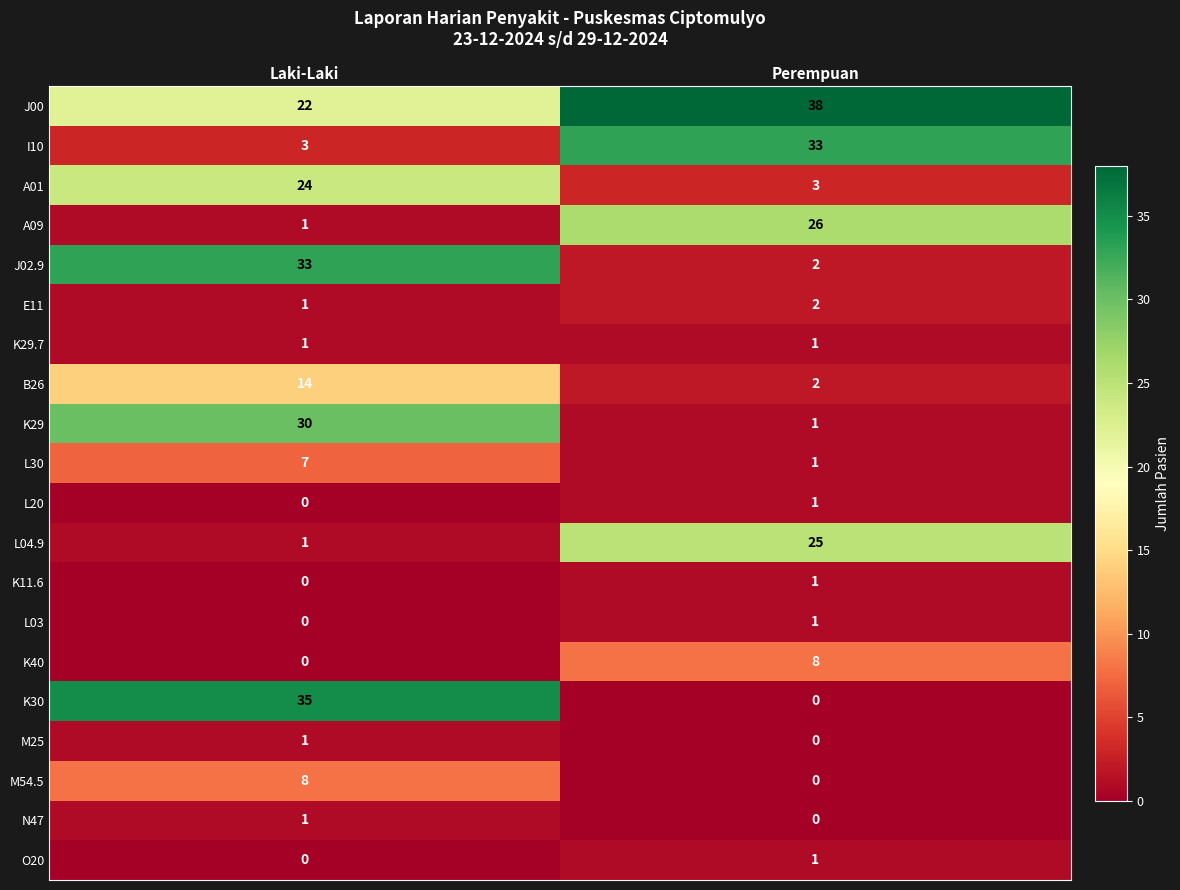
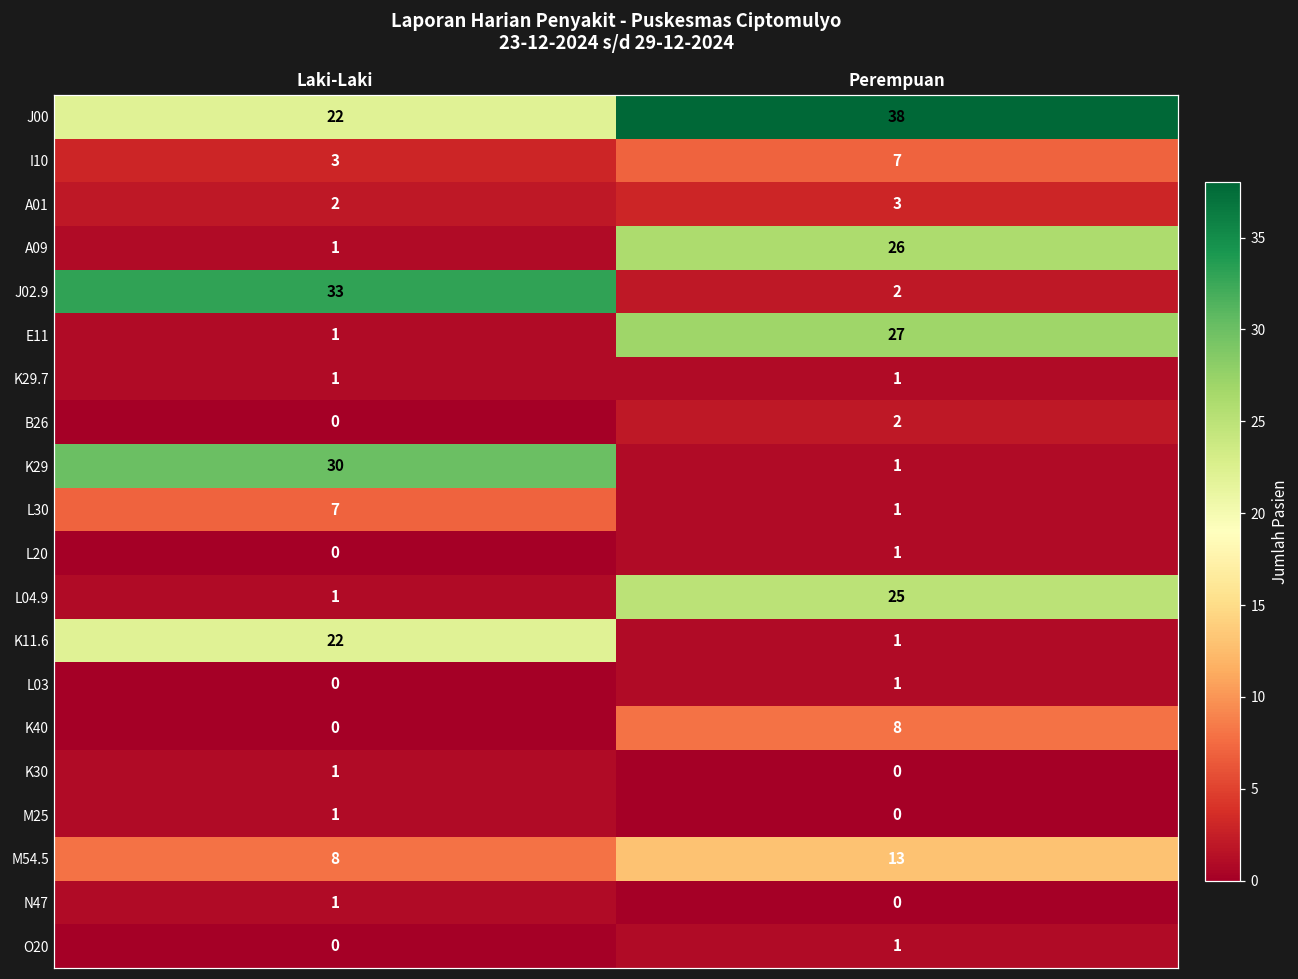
I10, Perempuan: 33 -> 7
A01, Laki-Laki: 24 -> 2
E11, Perempuan: 2 -> 27
B26, Laki-Laki: 14 -> 0
K11.6, Laki-Laki: 0 -> 22
K30, Laki-Laki: 35 -> 1
M54.5, Perempuan: 0 -> 13
